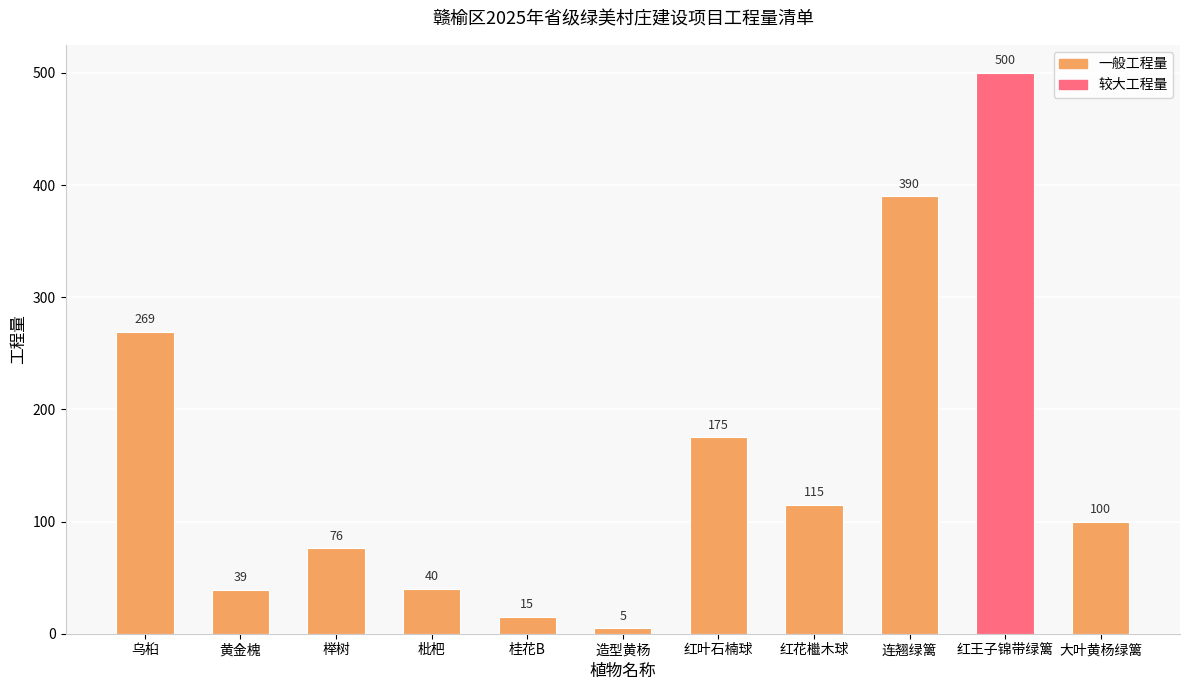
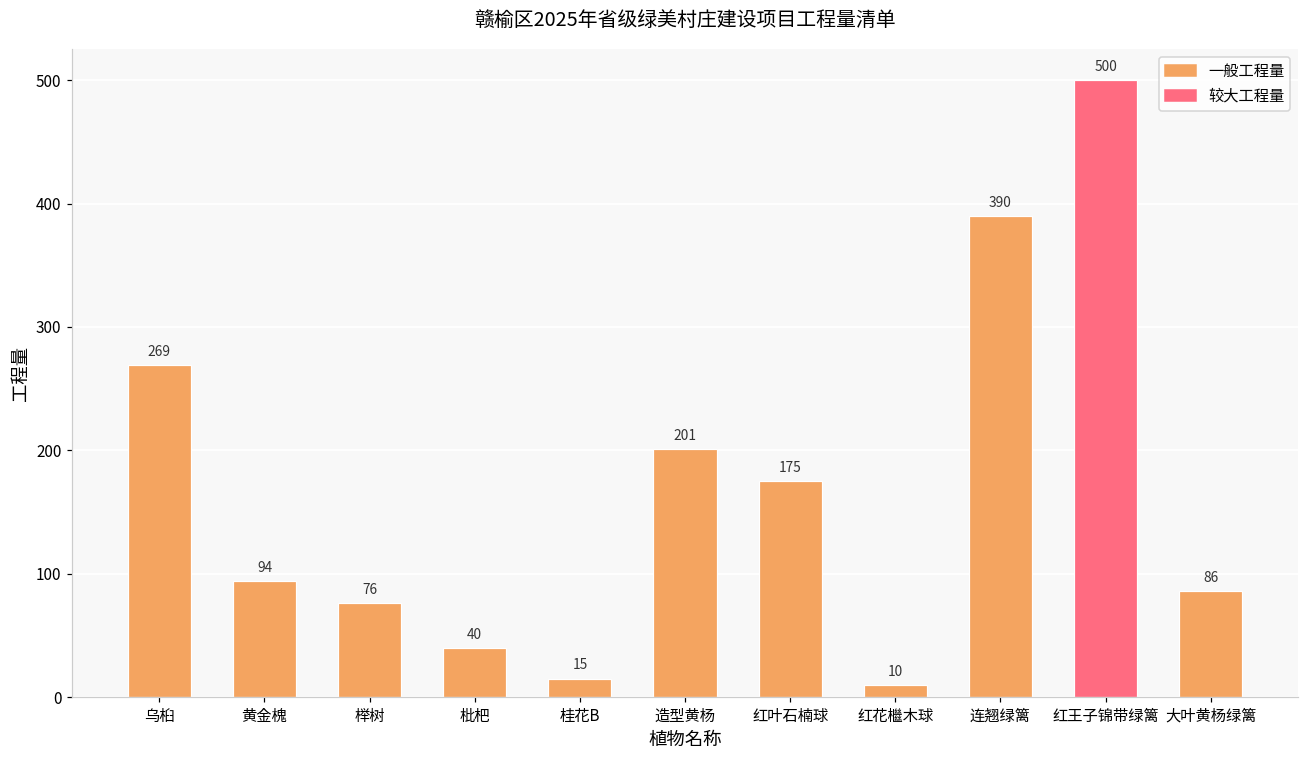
黄金槐: 39 -> 94
造型黄杨: 5 -> 201
红花檵木球: 115 -> 10
大叶黄杨绿篱: 100 -> 86
